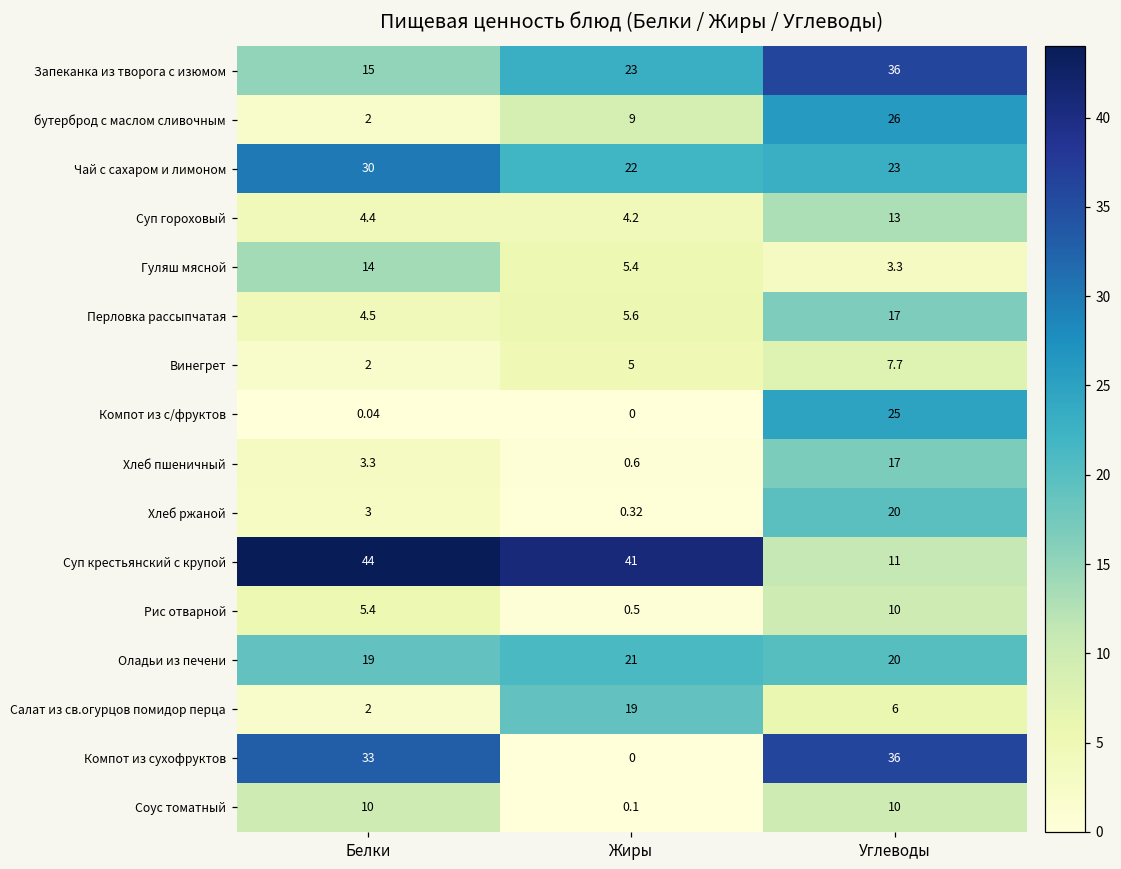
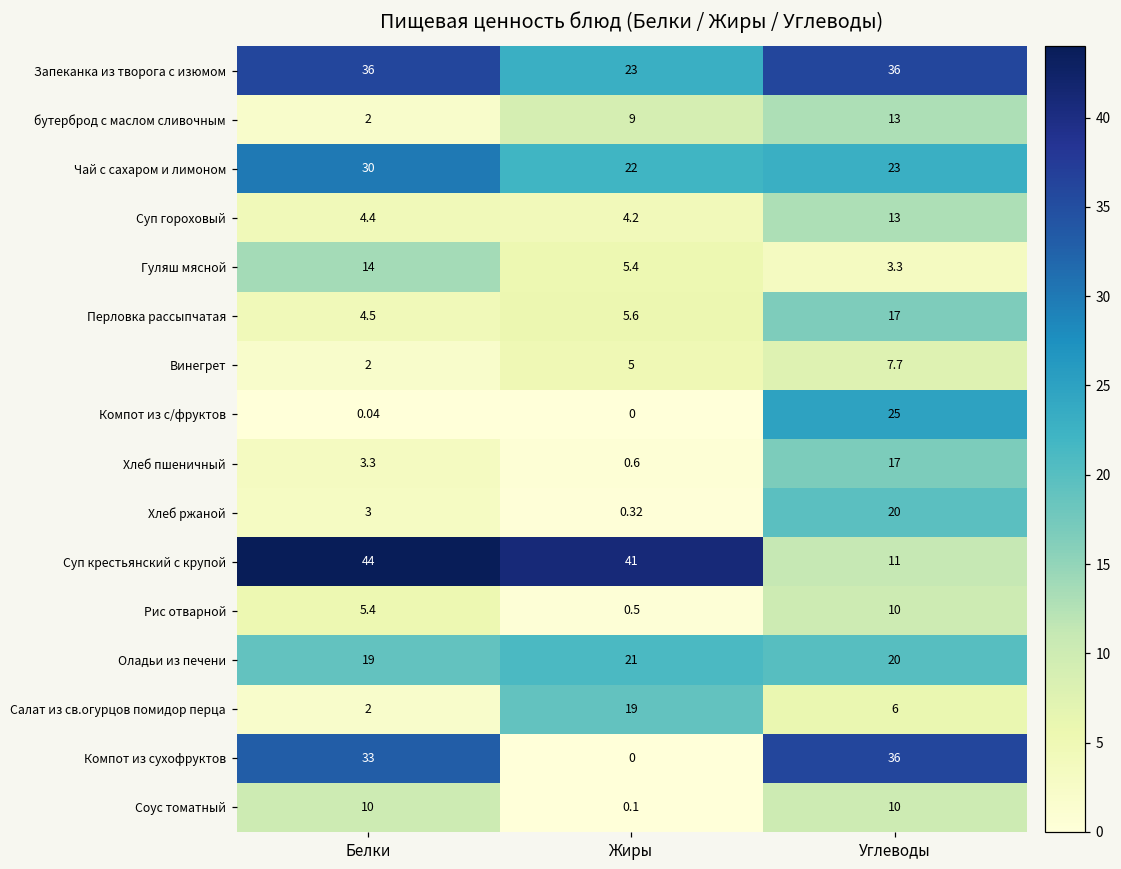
Запеканка из творога с изюмом, Белки: 15 -> 36
бутерброд с маслом сливочным, Углеводы: 26 -> 13
